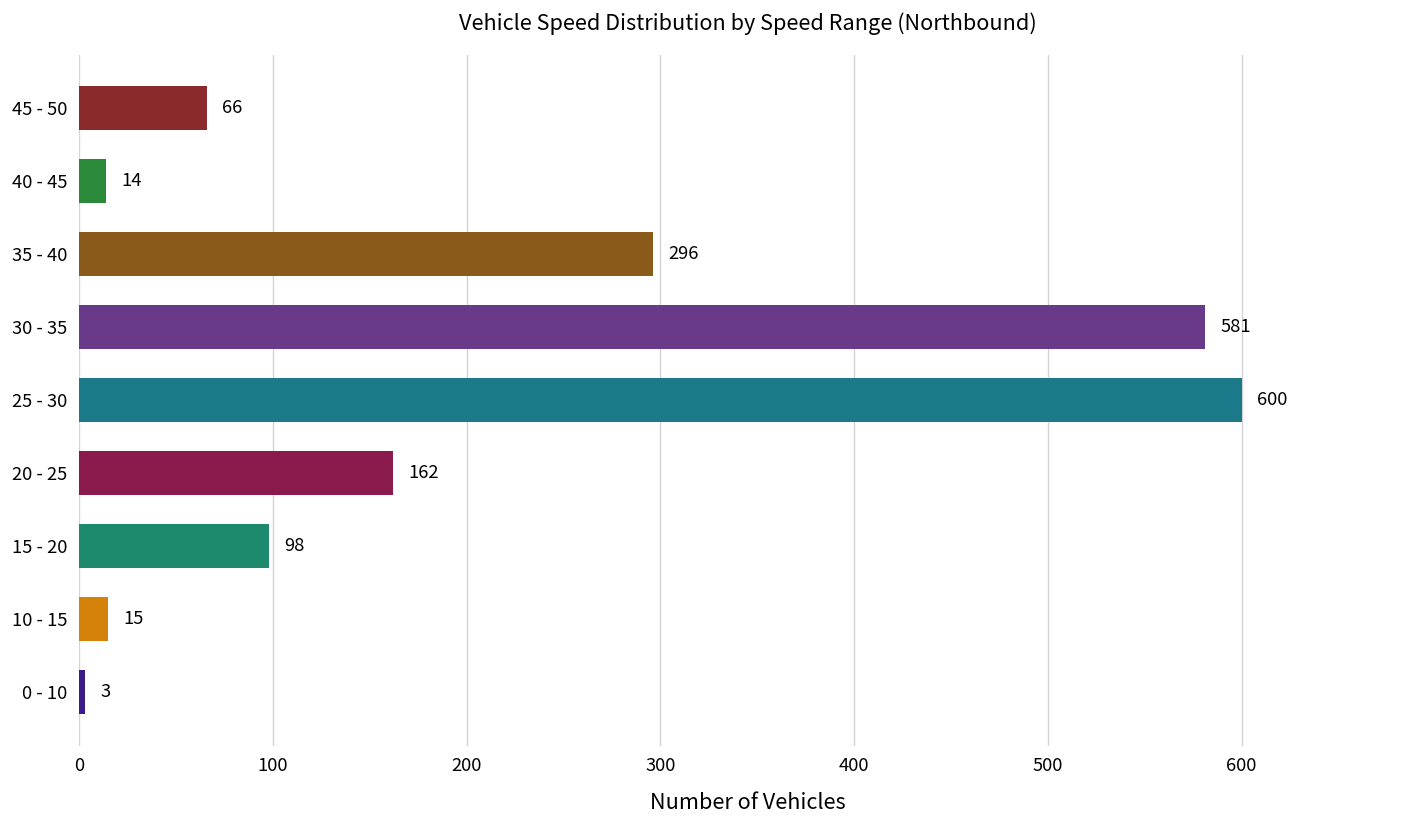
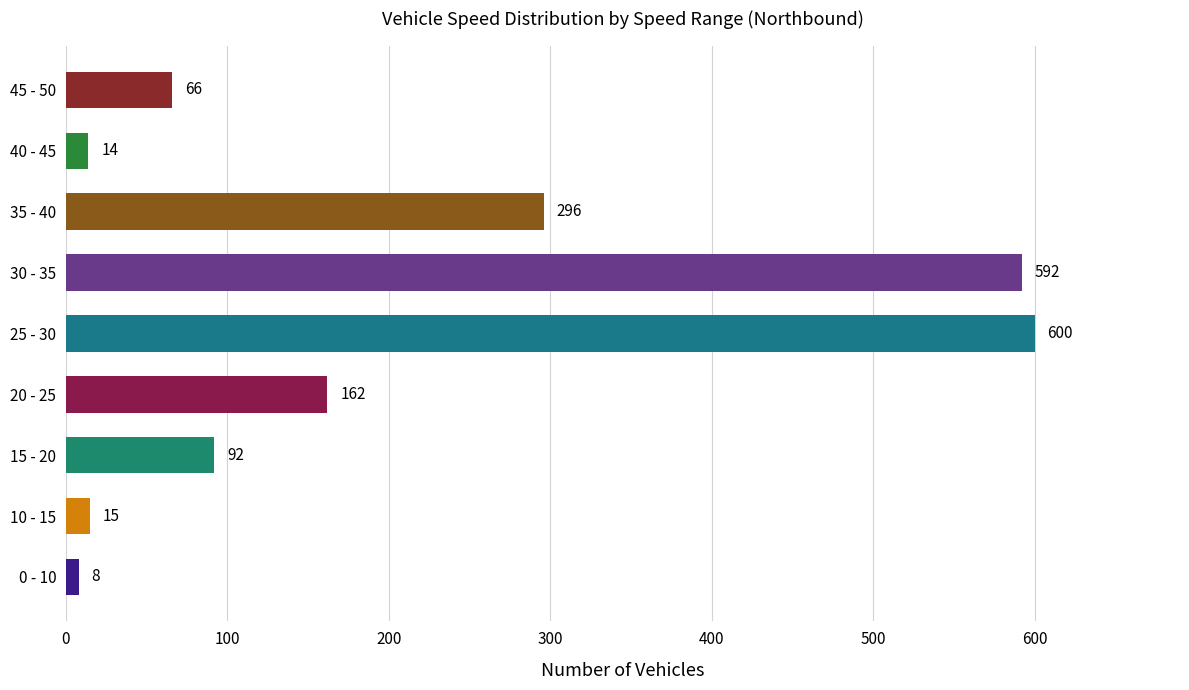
30 - 35: 581 -> 592
15 - 20: 98 -> 92
0 - 10: 3 -> 8
